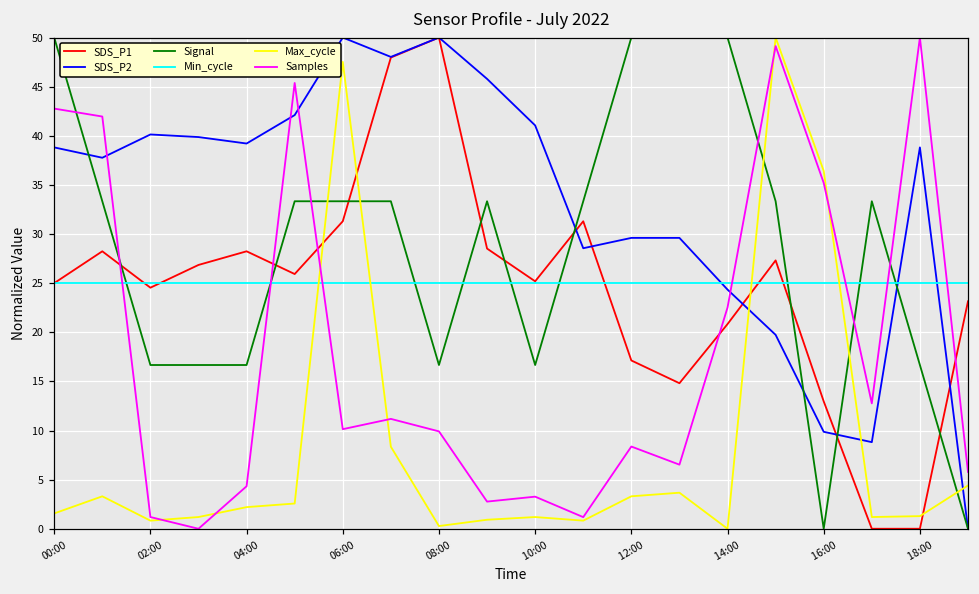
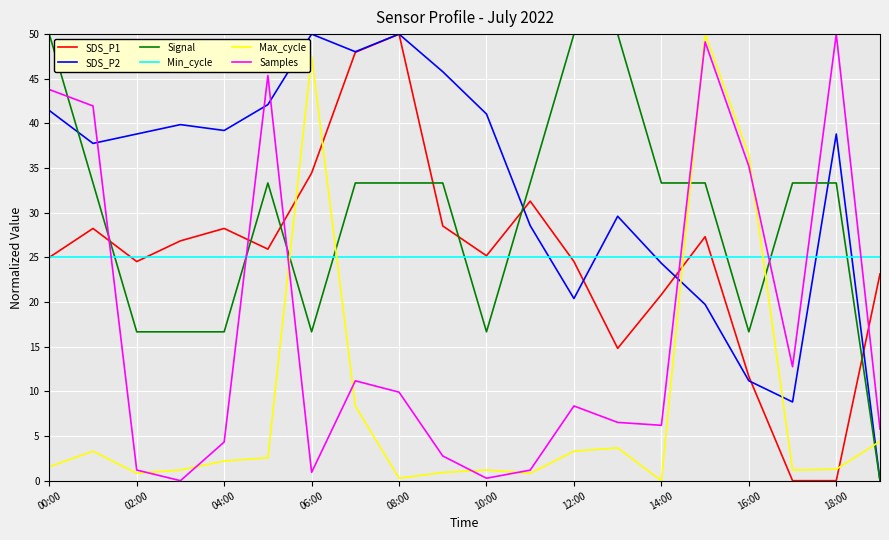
SDS_P2, 00:00: 39 -> 41
Samples, 00:00: 43 -> 44
SDS_P2, 02:00: 40 -> 39
SDS_P1, 06:00: 31 -> 34
Signal, 06:00: 33 -> 17
Samples, 06:00: 10 -> 1
Signal, 08:00: 17 -> 33
Samples, 10:00: 3 -> 0
SDS_P1, 12:00: 17 -> 25
SDS_P2, 12:00: 30 -> 20
Signal, 14:00: 50 -> 33
Samples, 14:00: 23 -> 6
SDS_P1, 16:00: 13 -> 12
SDS_P2, 16:00: 10 -> 11
Signal, 16:00: 0 -> 17
Signal, 18:00: 17 -> 33
